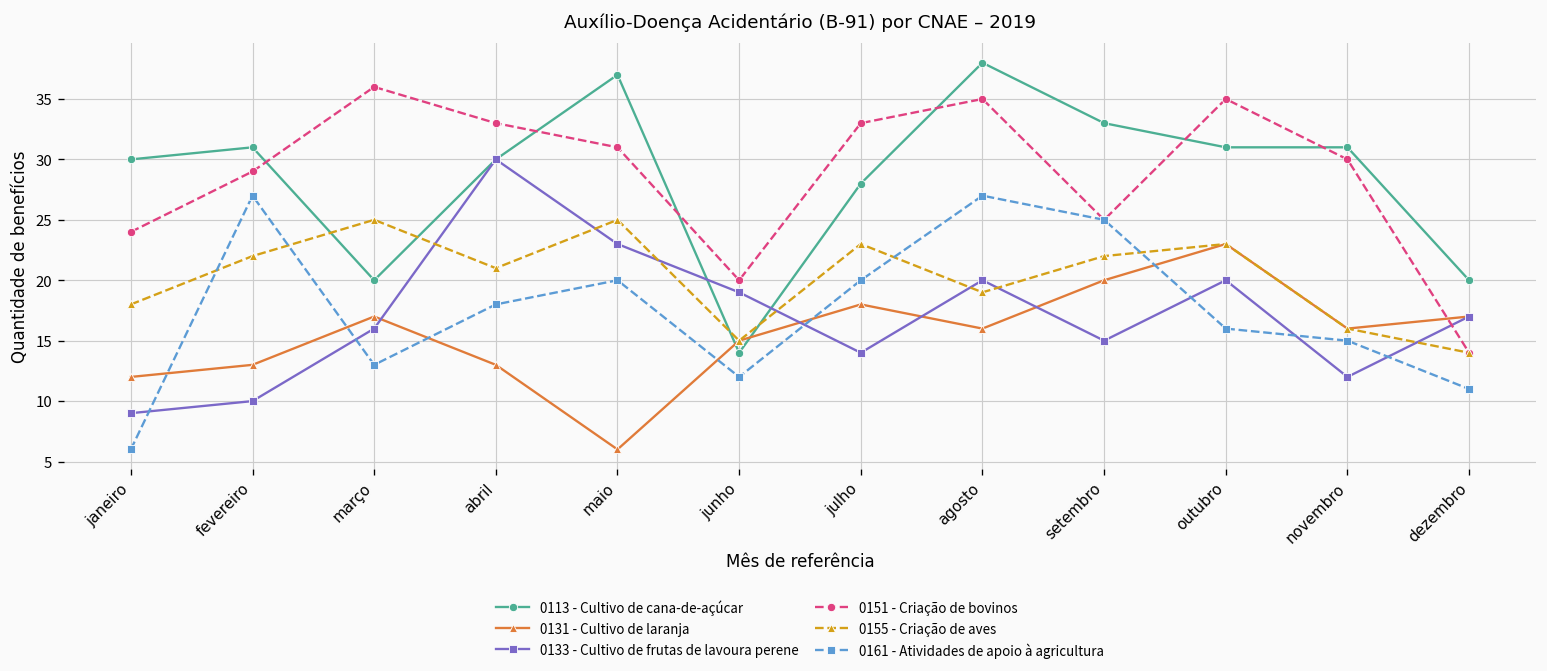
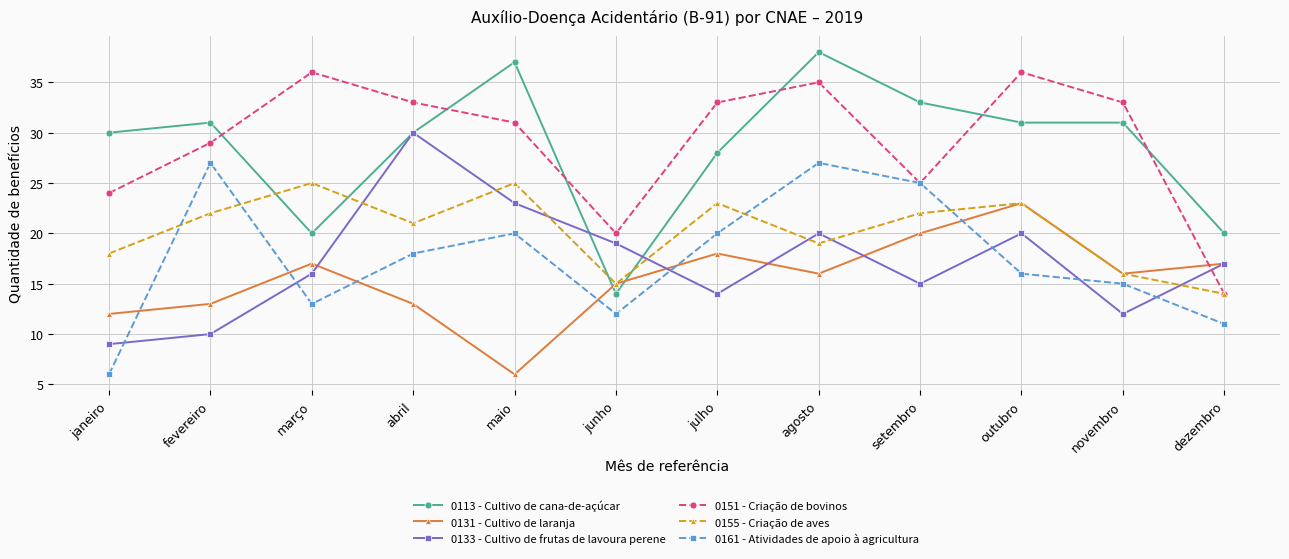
0151 - Criação de bovinos, outubro: 35 -> 36
0151 - Criação de bovinos, novembro: 30 -> 33
